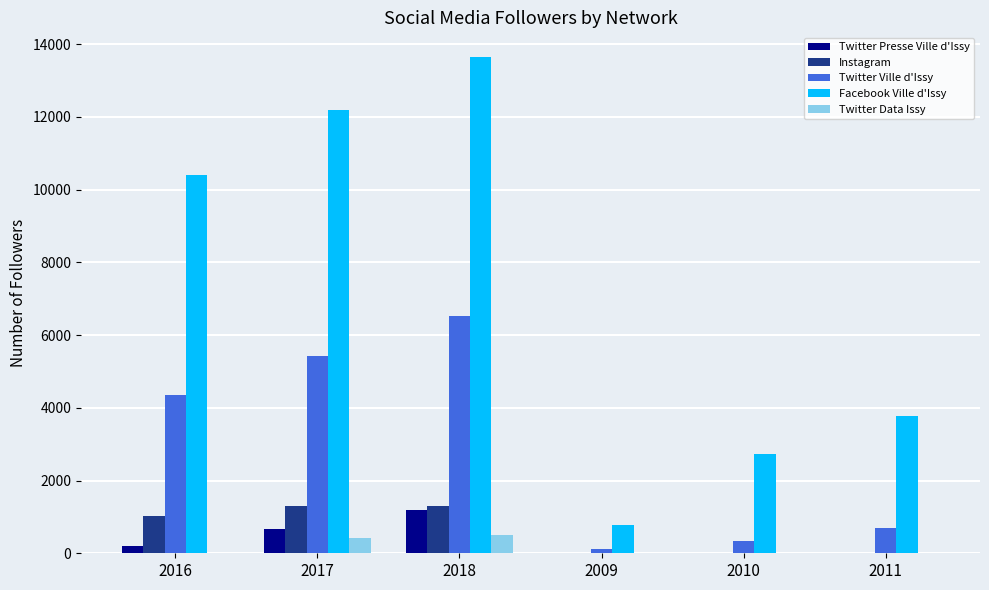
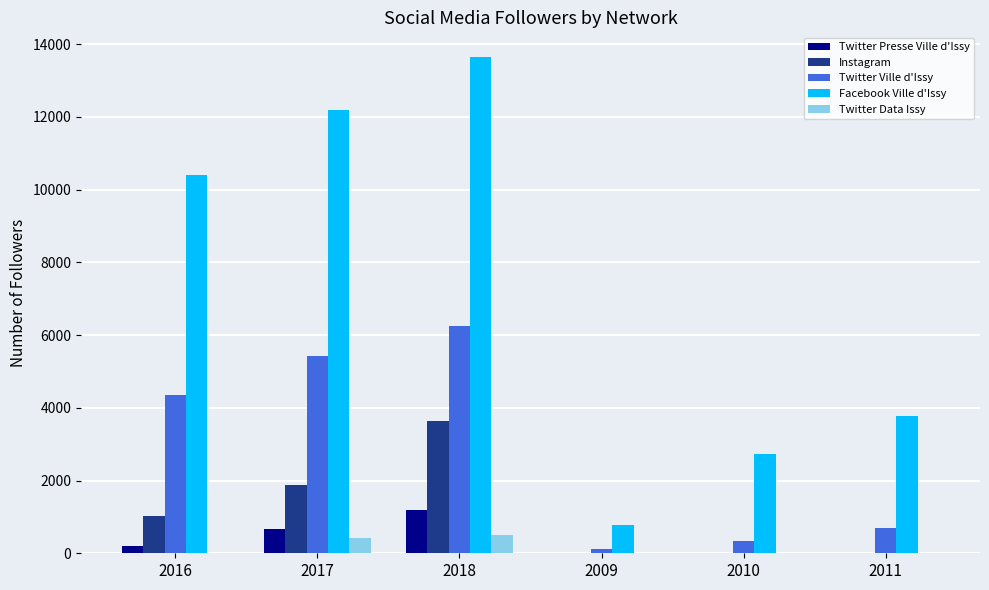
Instagram, 2017: 1300 -> 1900
Instagram, 2018: 1300 -> 3600
Twitter Ville d'Issy, 2018: 6500 -> 6300
